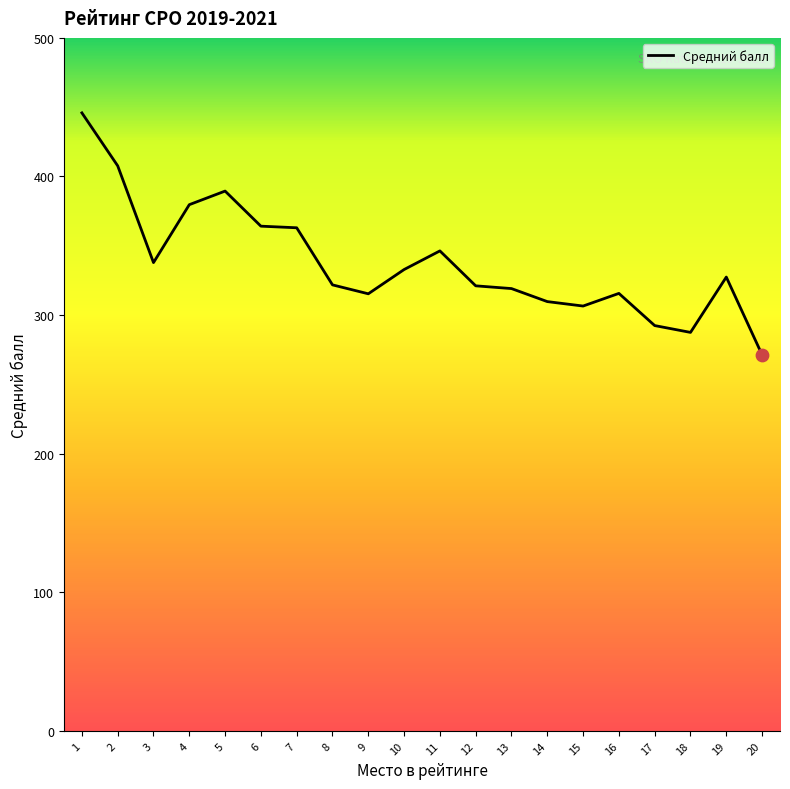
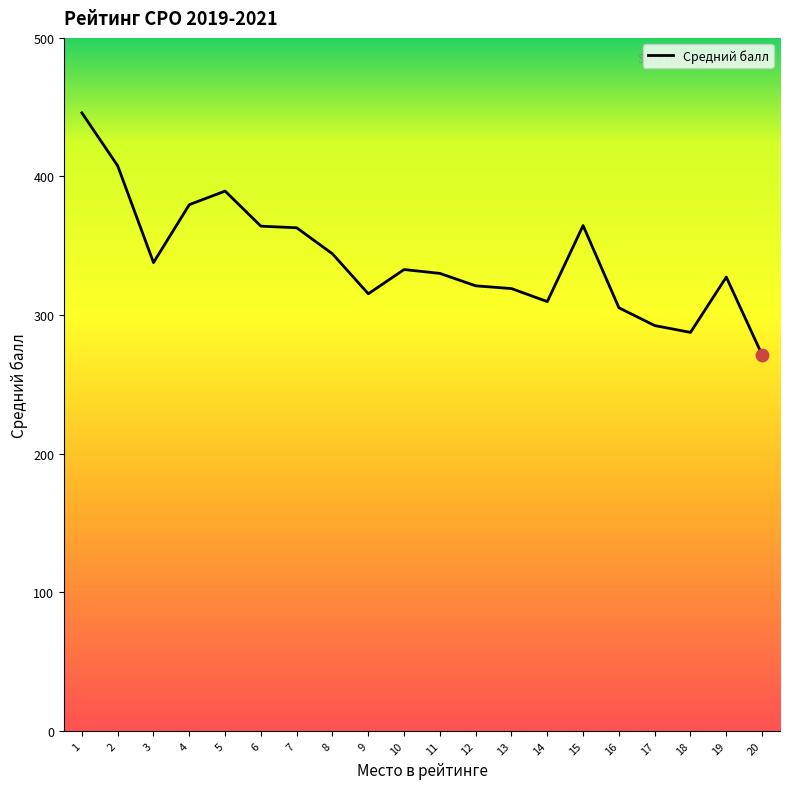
Средний балл, 8: 322 -> 344
Средний балл, 11: 346 -> 330
Средний балл, 15: 307 -> 365
Средний балл, 16: 316 -> 305
